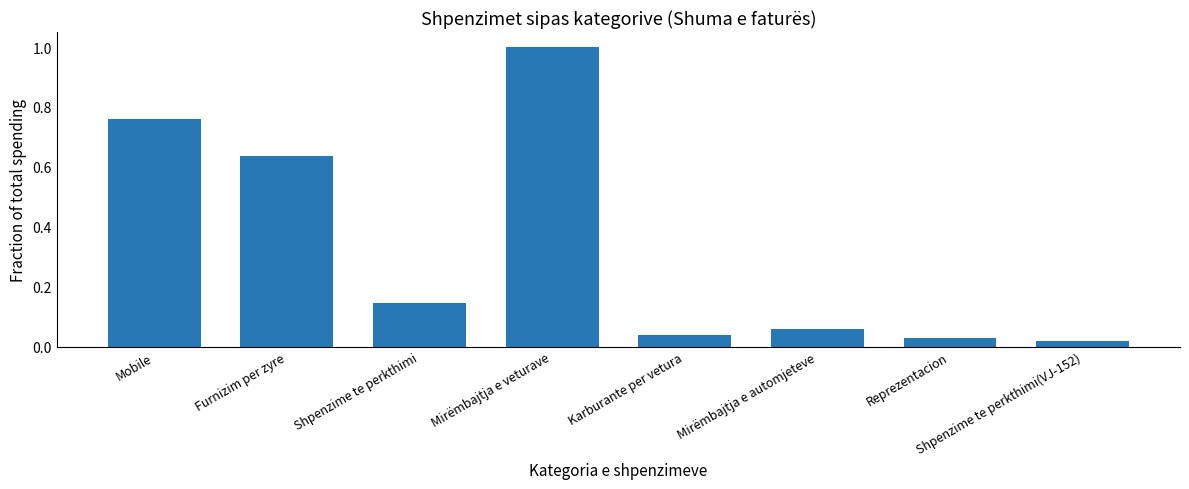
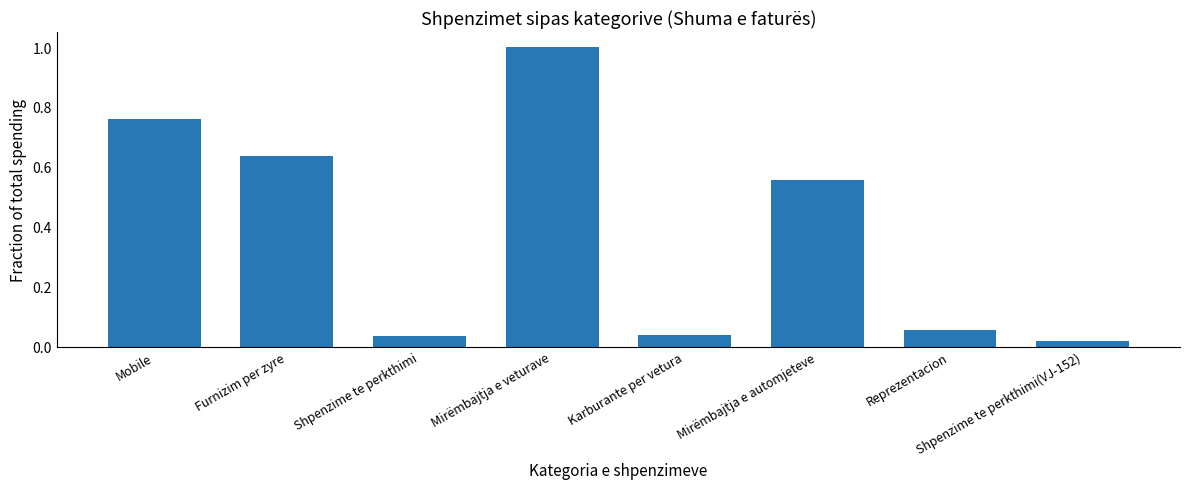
Shpenzime te perkthimi: 0.14 -> 0.03
Mirëmbajtja e automjeteve: 0.06 -> 0.56
Reprezentacion: 0.03 -> 0.06
